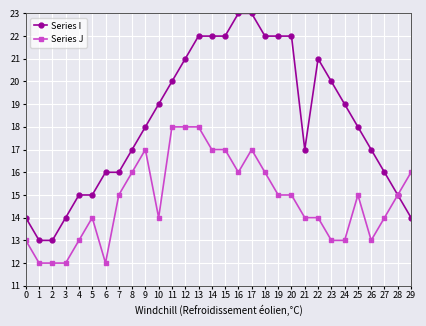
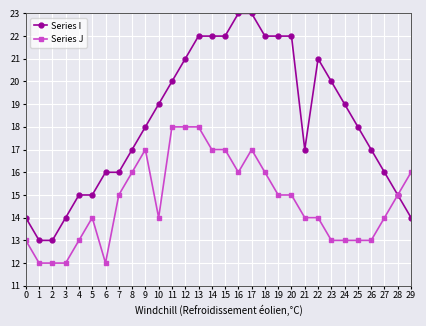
Series J, 25: 15 -> 13
